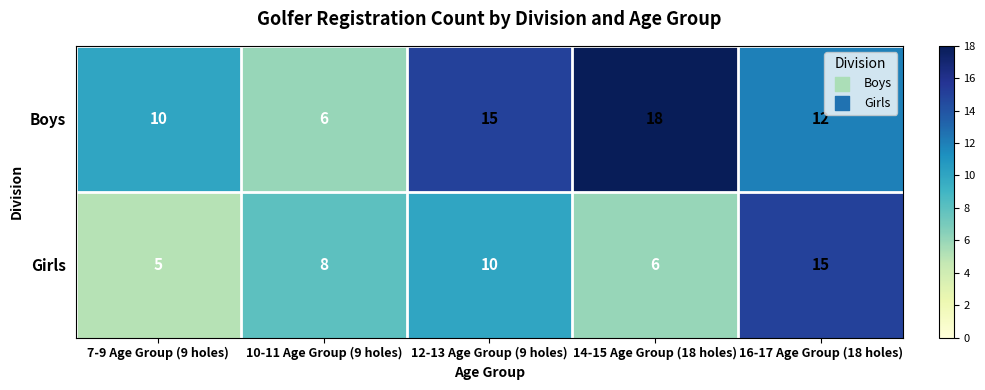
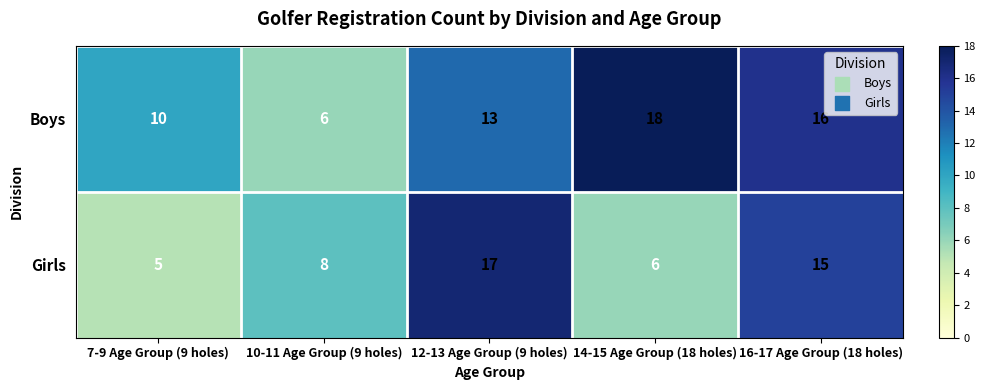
Boys, 12-13 Age Group (9 holes): 15 -> 13
Boys, 16-17 Age Group (18 holes): 12 -> 16
Girls, 12-13 Age Group (9 holes): 10 -> 17
